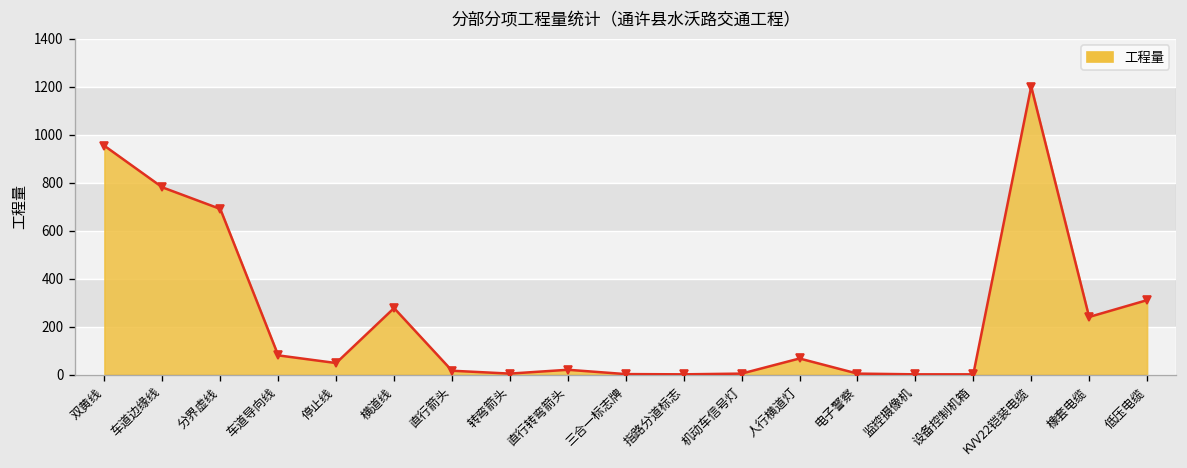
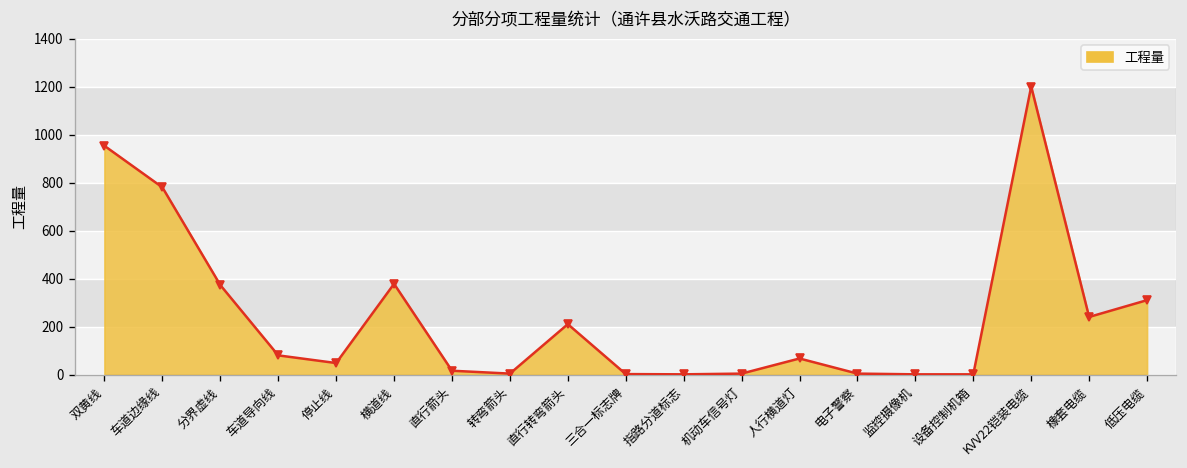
工程量, 分界虚线: 690 -> 370
工程量, 横道线: 280 -> 380
工程量, 直行转弯箭头: 20 -> 210
